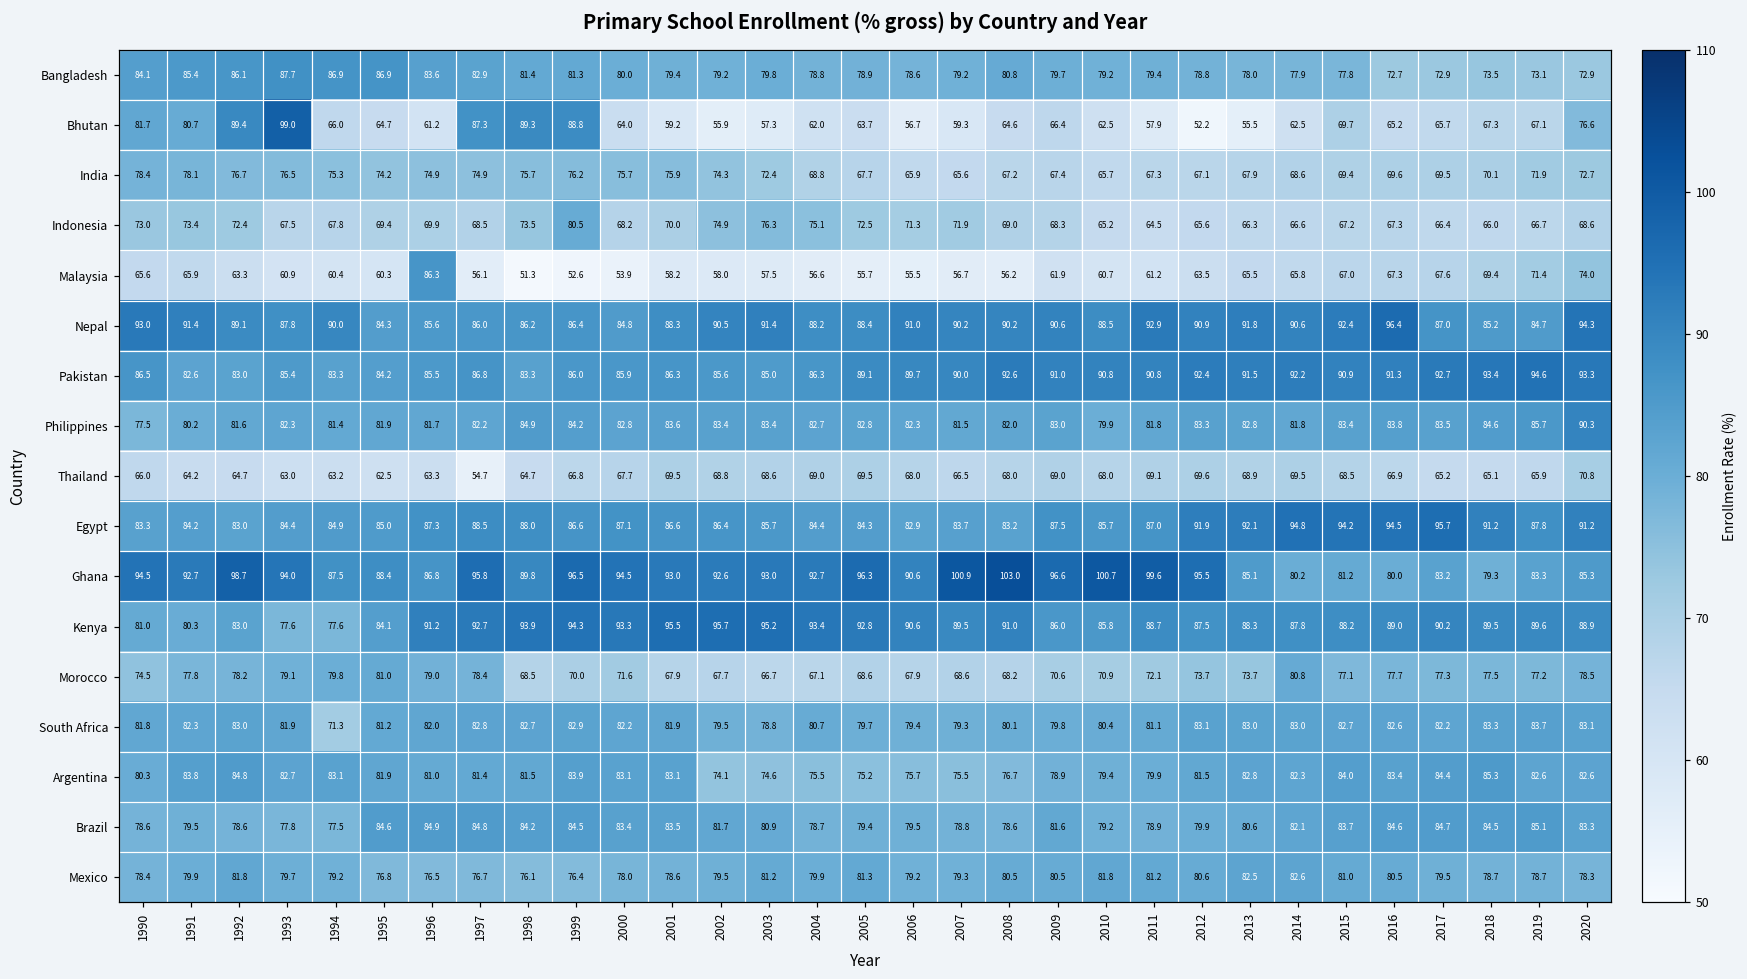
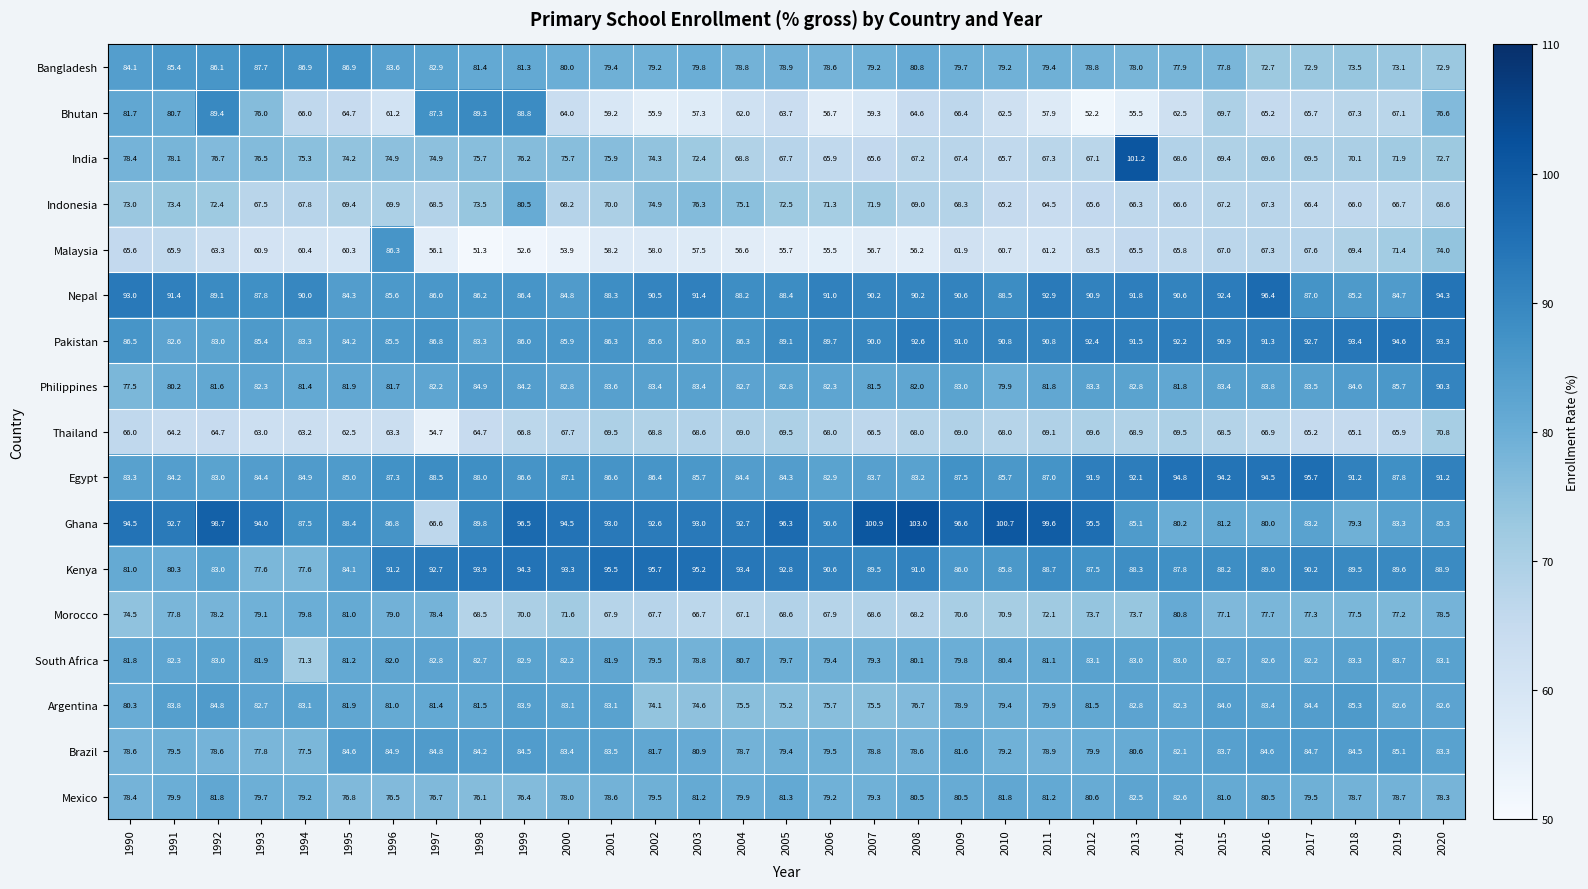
Bhutan, 1993: 99.0 -> 76.0
India, 2013: 67.9 -> 101.2
Ghana, 1997: 95.8 -> 66.6
